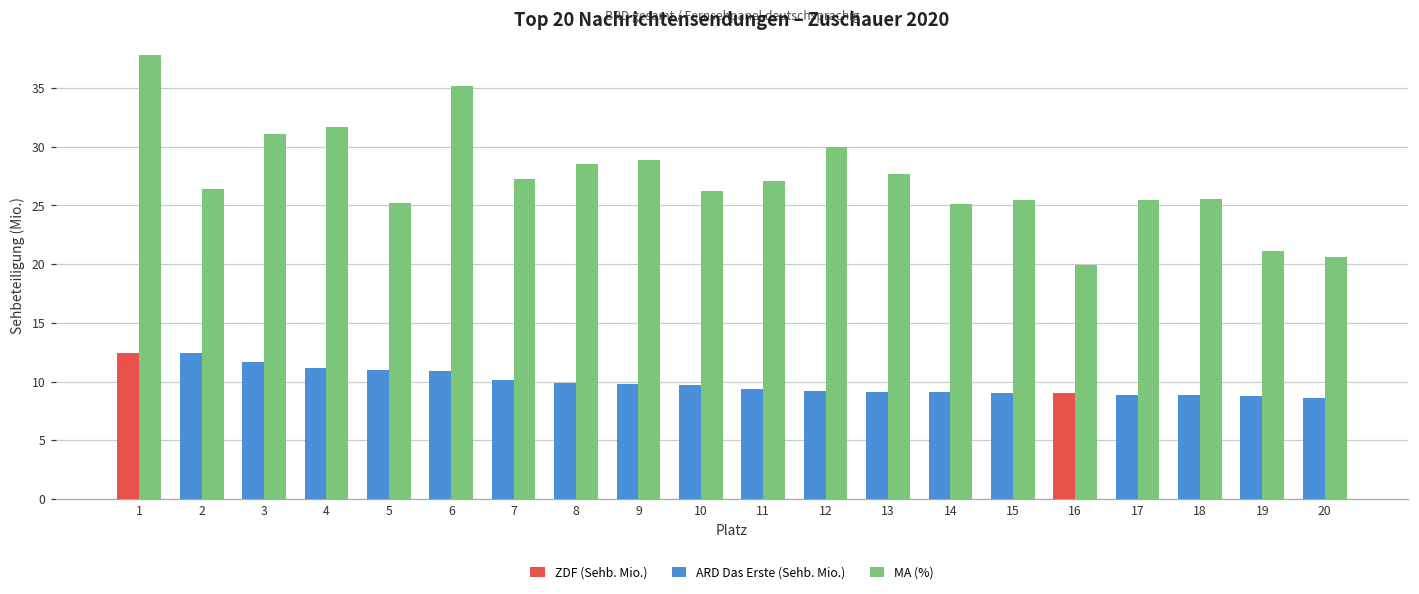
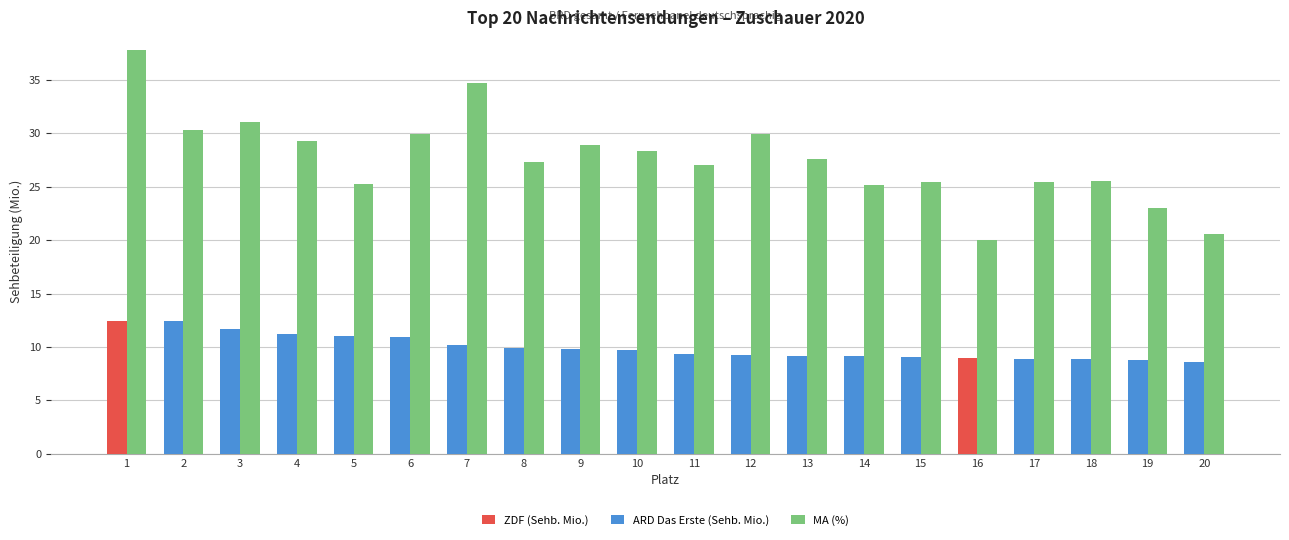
MA (%), 2: 26.4 -> 30.4
MA (%), 4: 31.7 -> 29.3
MA (%), 6: 35.1 -> 30.0
MA (%), 7: 27.3 -> 34.7
MA (%), 8: 28.5 -> 27.3
MA (%), 10: 26.2 -> 28.3
MA (%), 19: 21.1 -> 23.0
